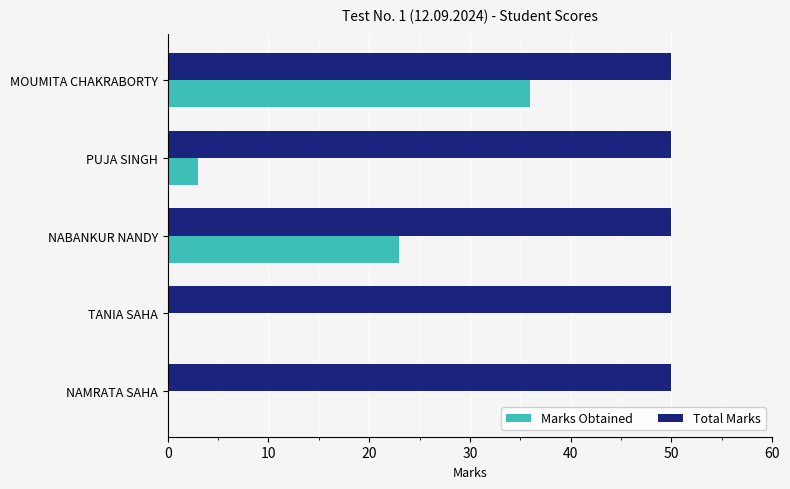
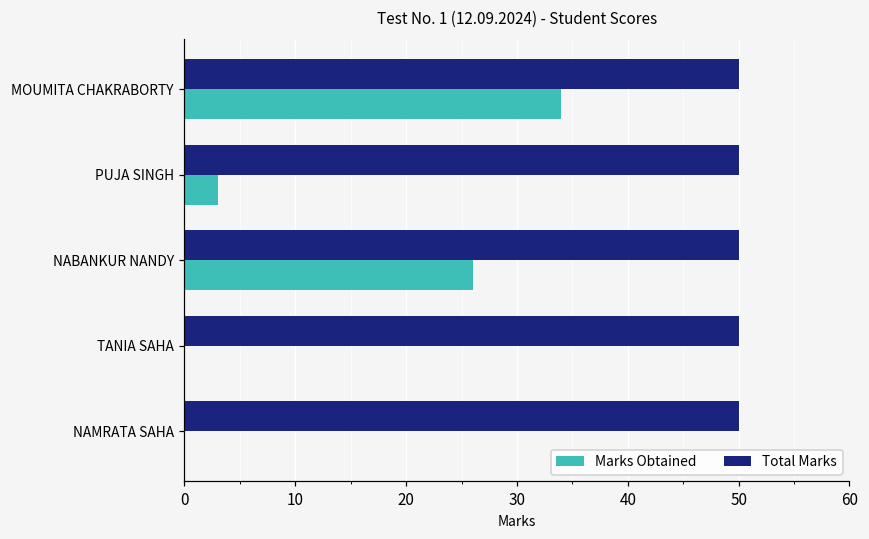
Marks Obtained, MOUMITA CHAKRABORTY: 36 -> 34
Marks Obtained, NABANKUR NANDY: 23 -> 26
